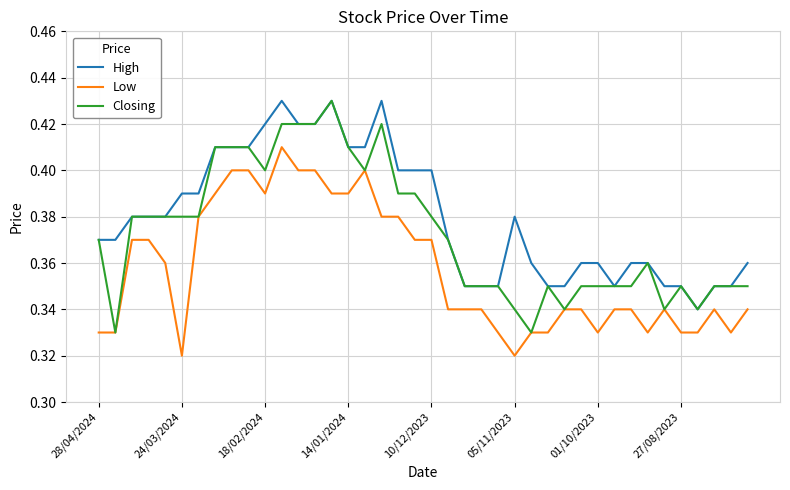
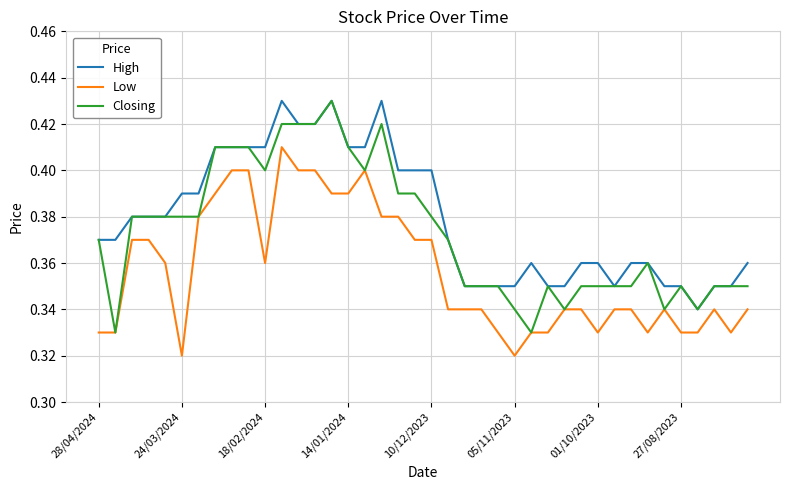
High, 18/02/2024: 0.42 -> 0.41
Low, 18/02/2024: 0.39 -> 0.36
High, 05/11/2023: 0.38 -> 0.35
